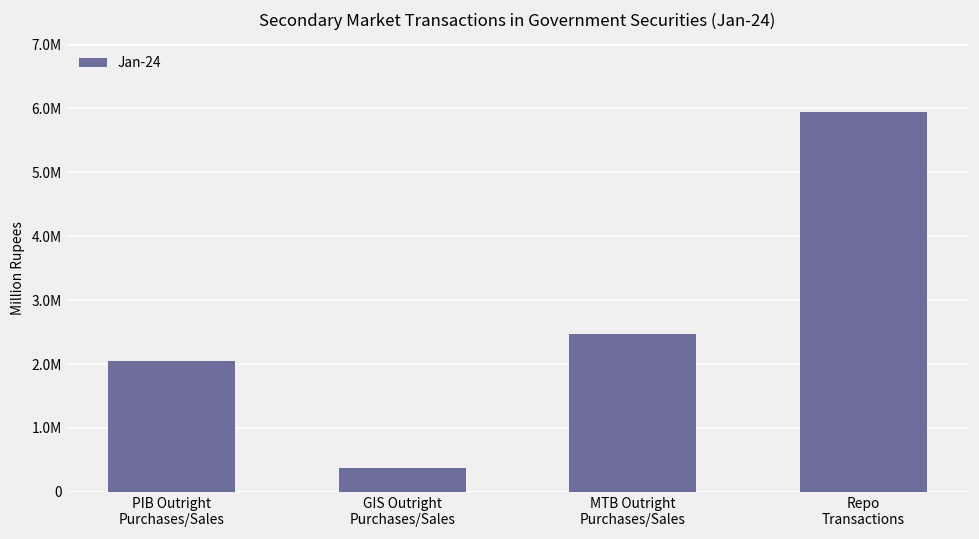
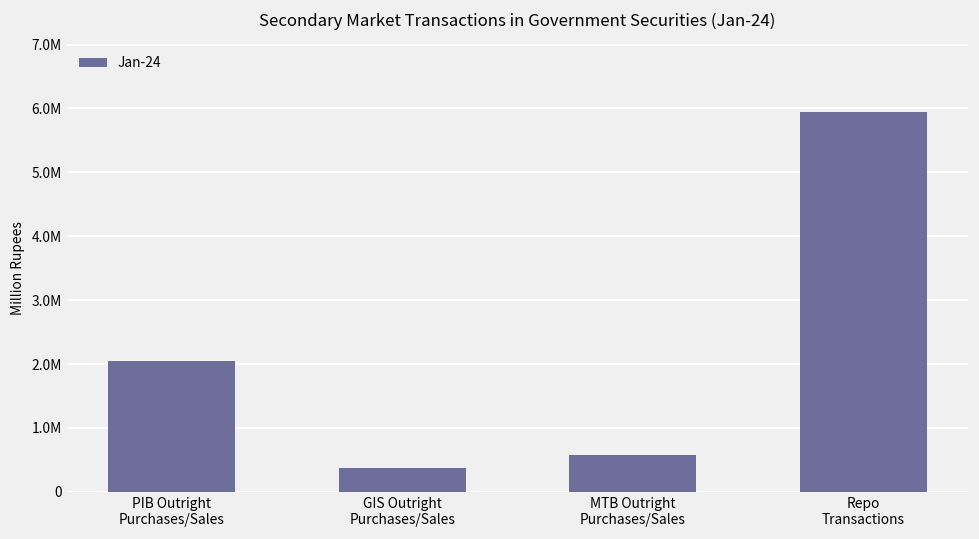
MTB Outright Purchases/Sales: 2500000 -> 600000
